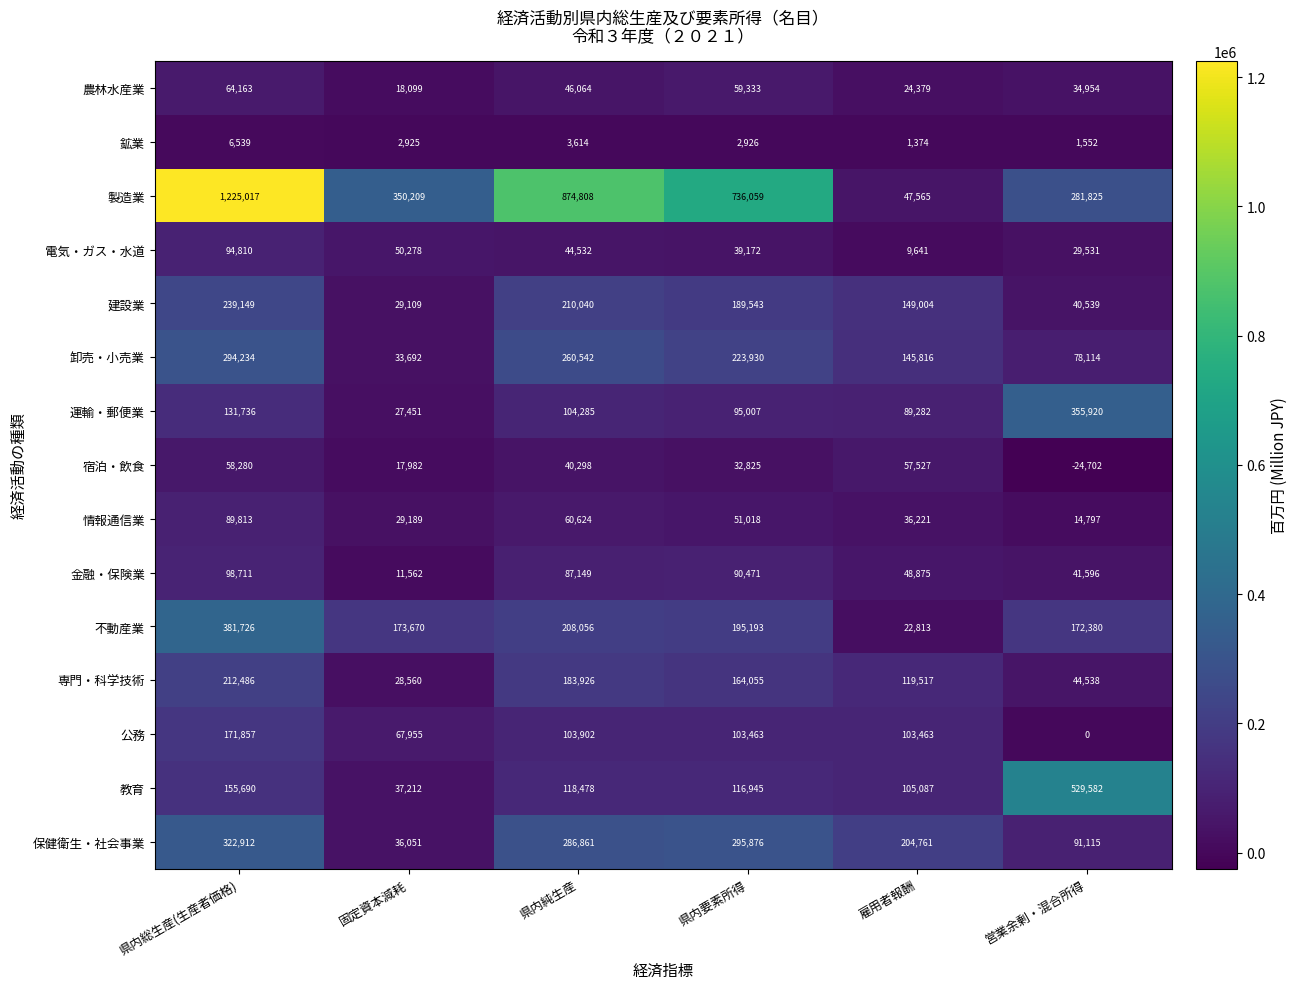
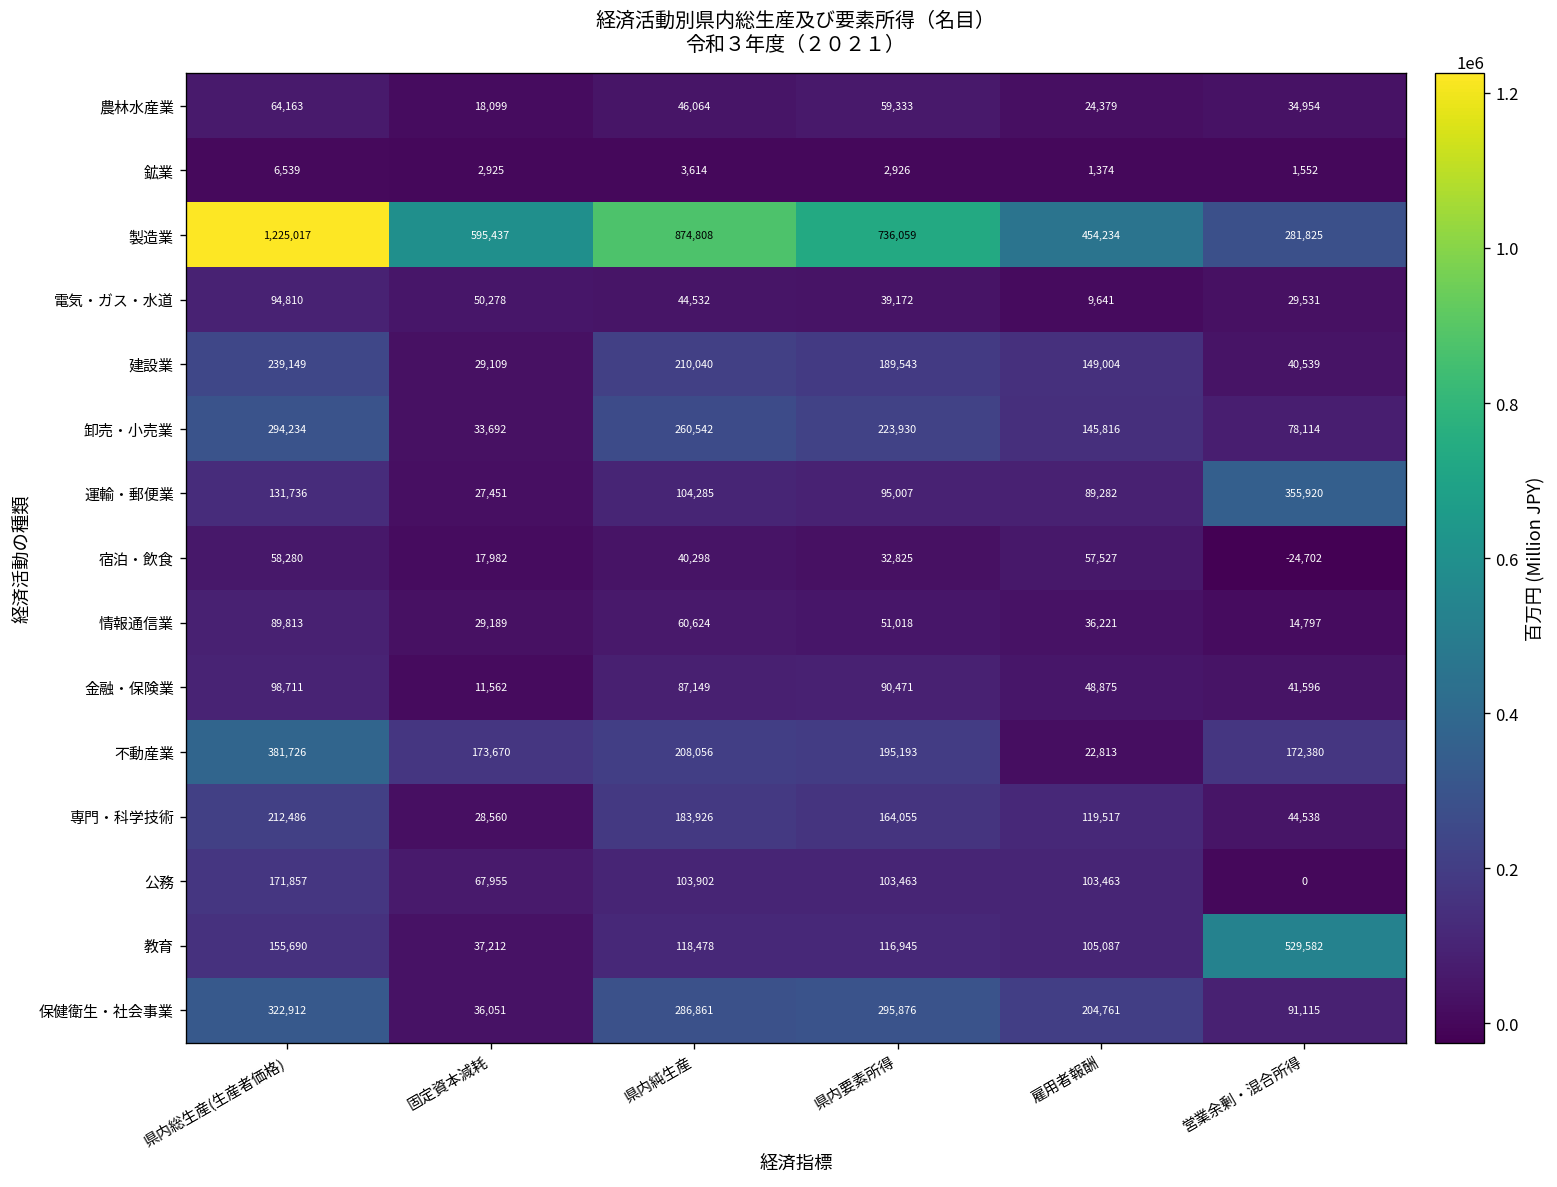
製造業, 固定資本減耗: 350,209 -> 595,437
製造業, 雇用者報酬: 47,565 -> 454,234
